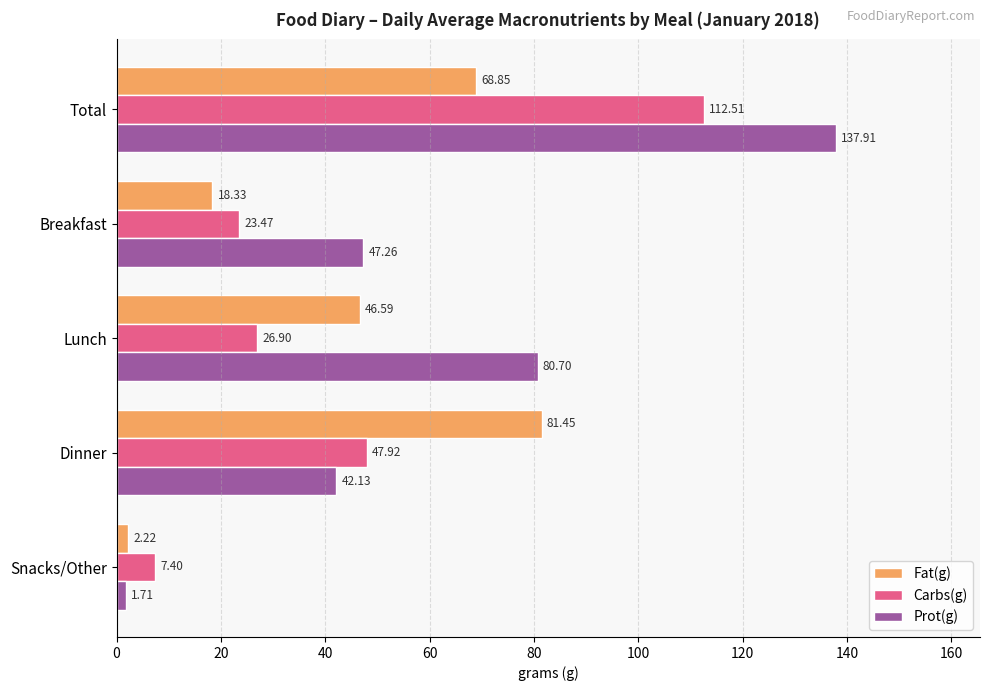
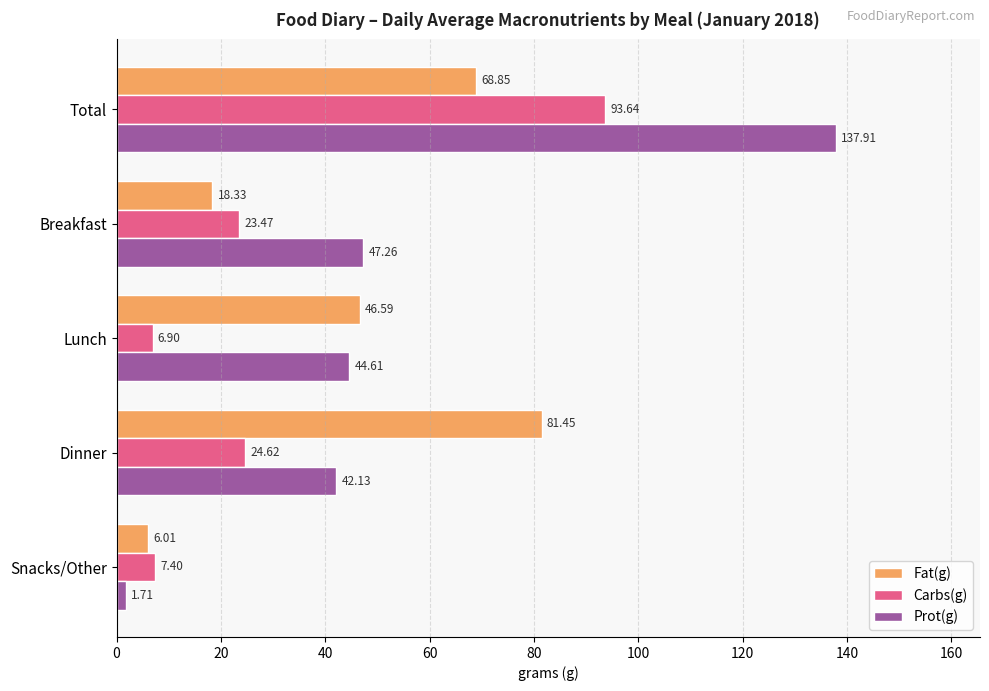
Carbs(g), Total: 112.51 -> 93.64
Carbs(g), Lunch: 26.90 -> 6.90
Prot(g), Lunch: 80.70 -> 44.61
Carbs(g), Dinner: 47.92 -> 24.62
Fat(g), Snacks/Other: 2.22 -> 6.01
